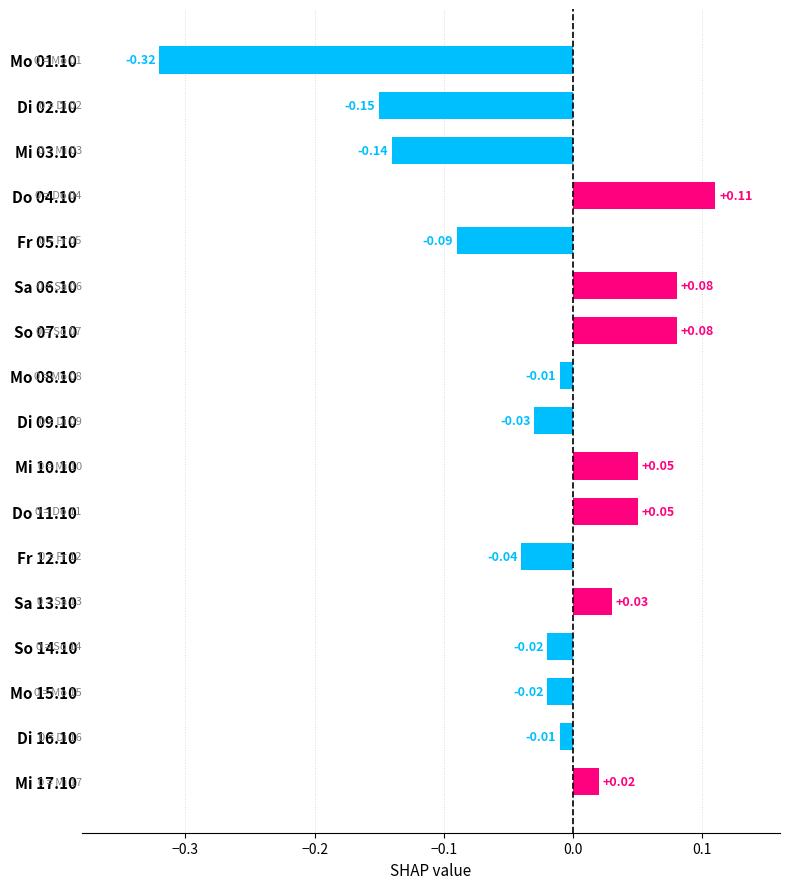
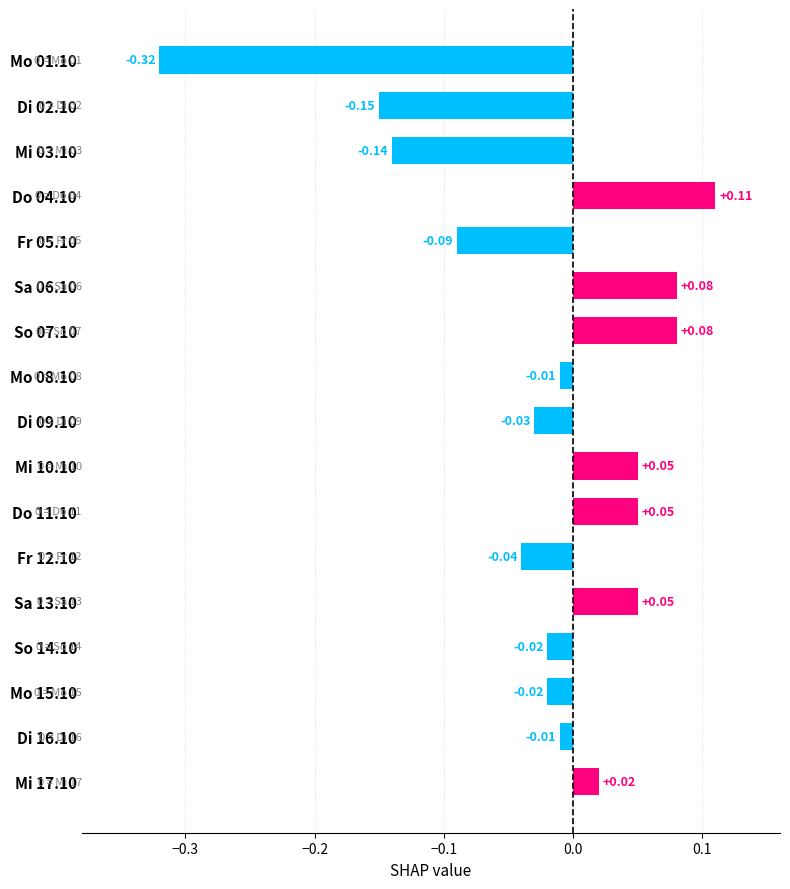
Sa 13.10: +0.03 -> +0.05
